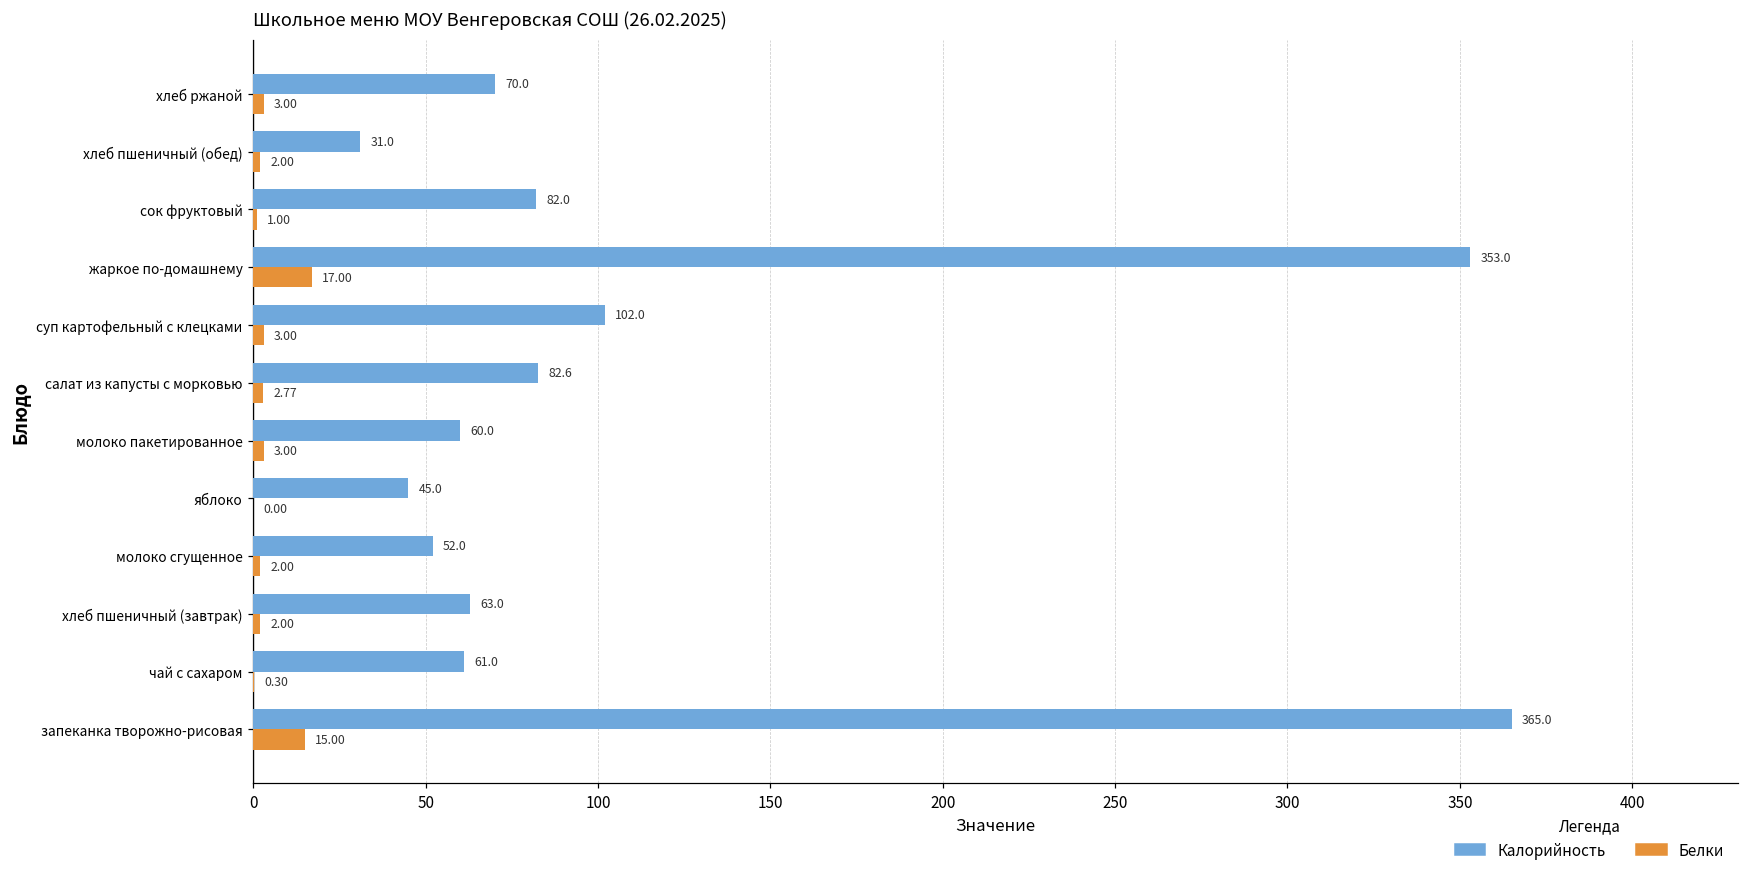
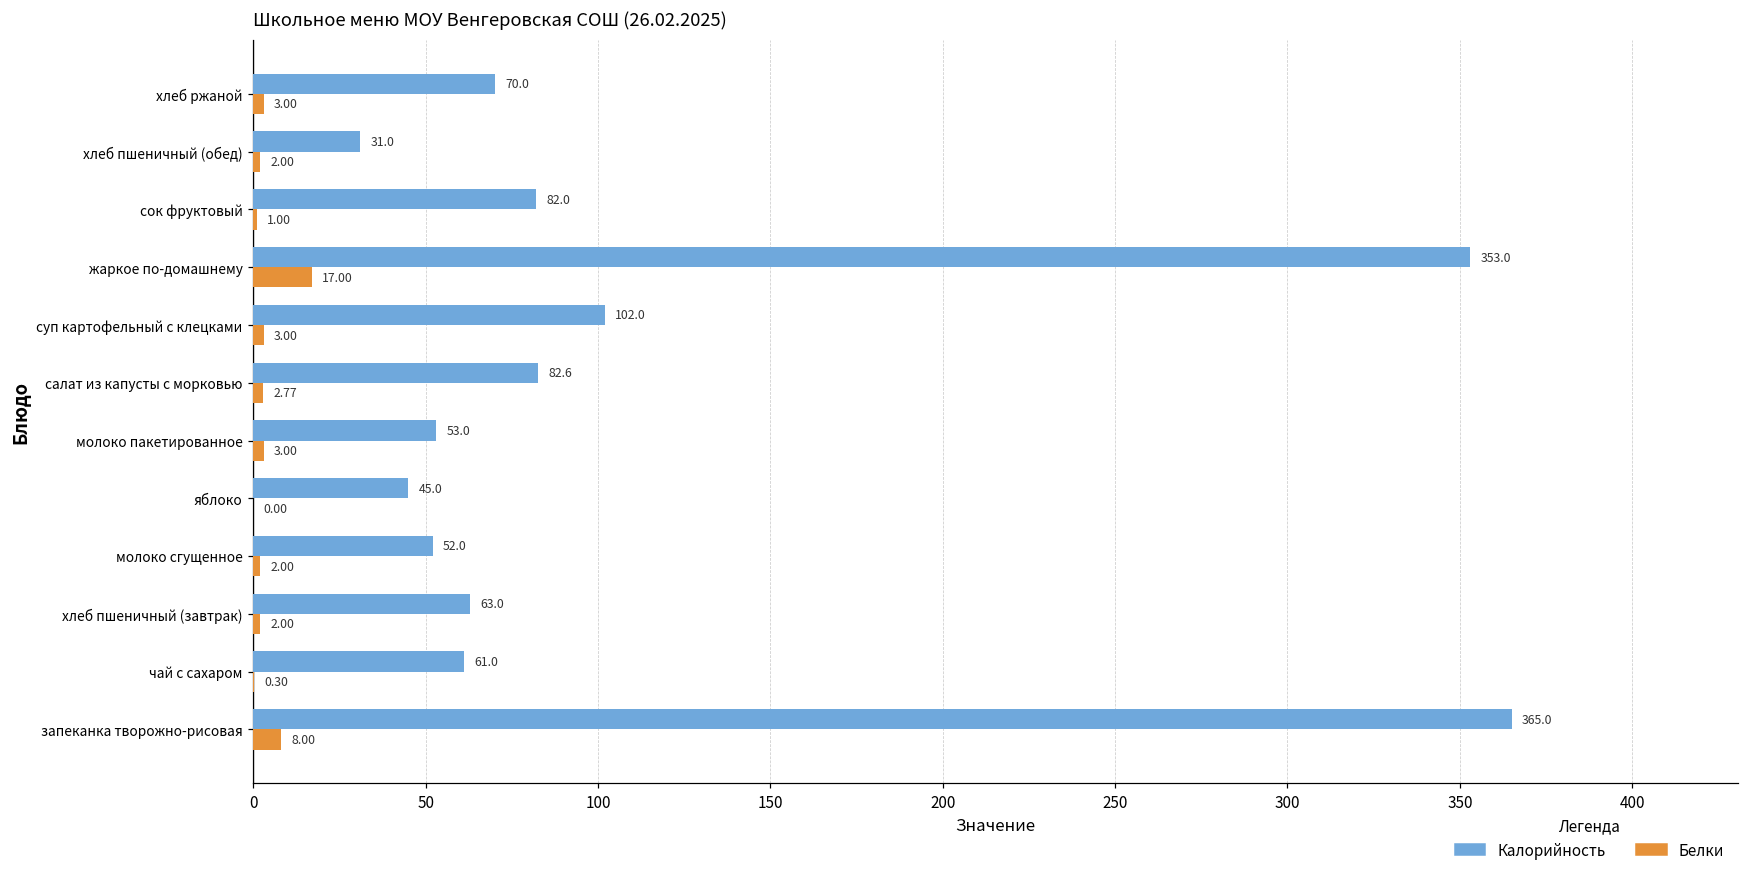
Калорийность, молоко пакетированное: 60.0 -> 53.0
Белки, запеканка творожно-рисовая: 15.00 -> 8.00
